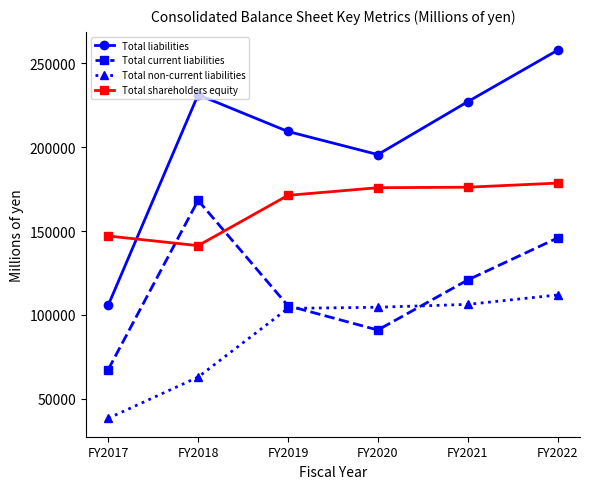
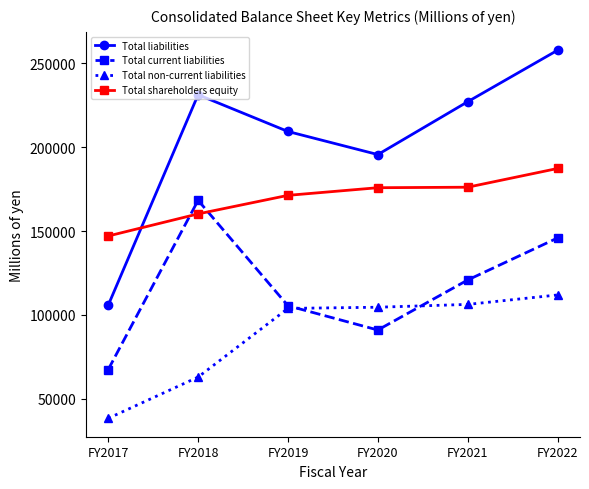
Total shareholders equity, FY2018: 141000 -> 160000
Total shareholders equity, FY2022: 179000 -> 187000
